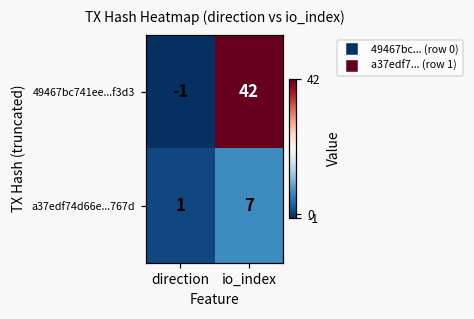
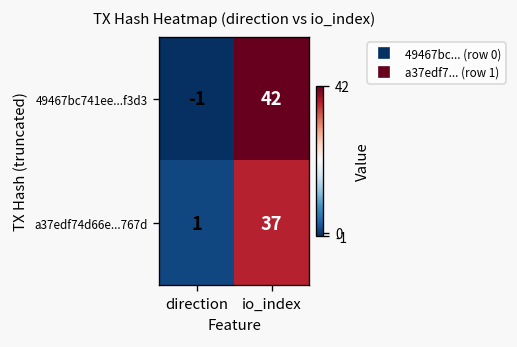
a37edf74d66e...767d, io_index: 7 -> 37
